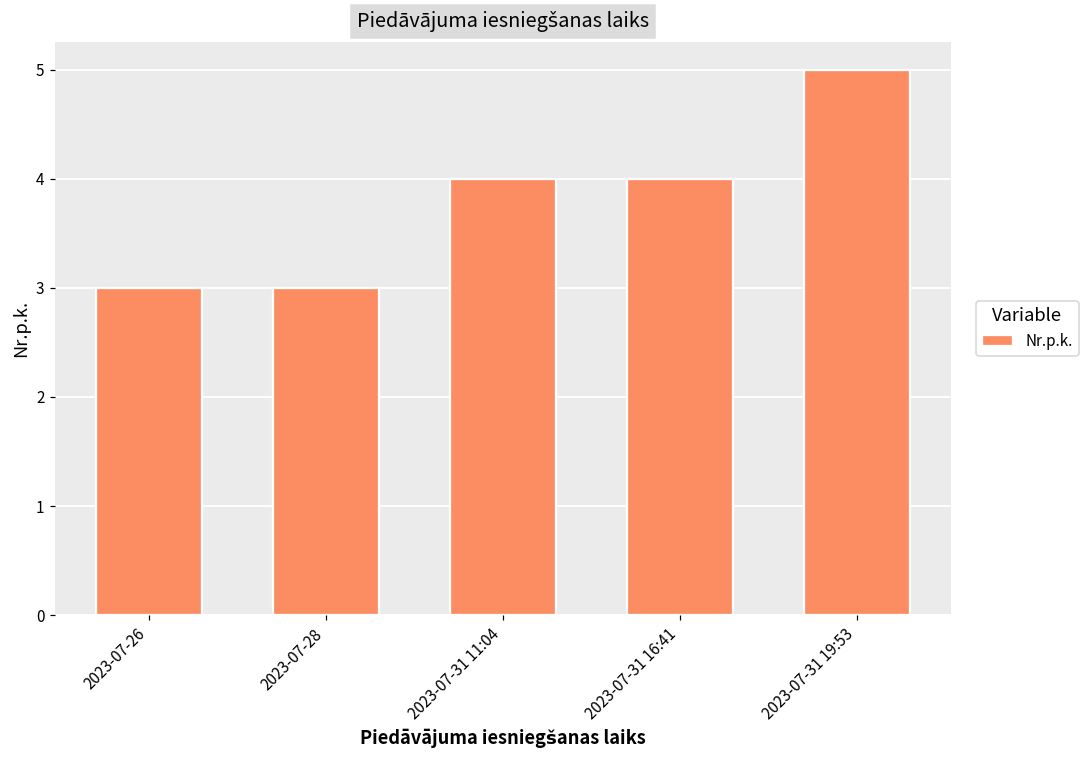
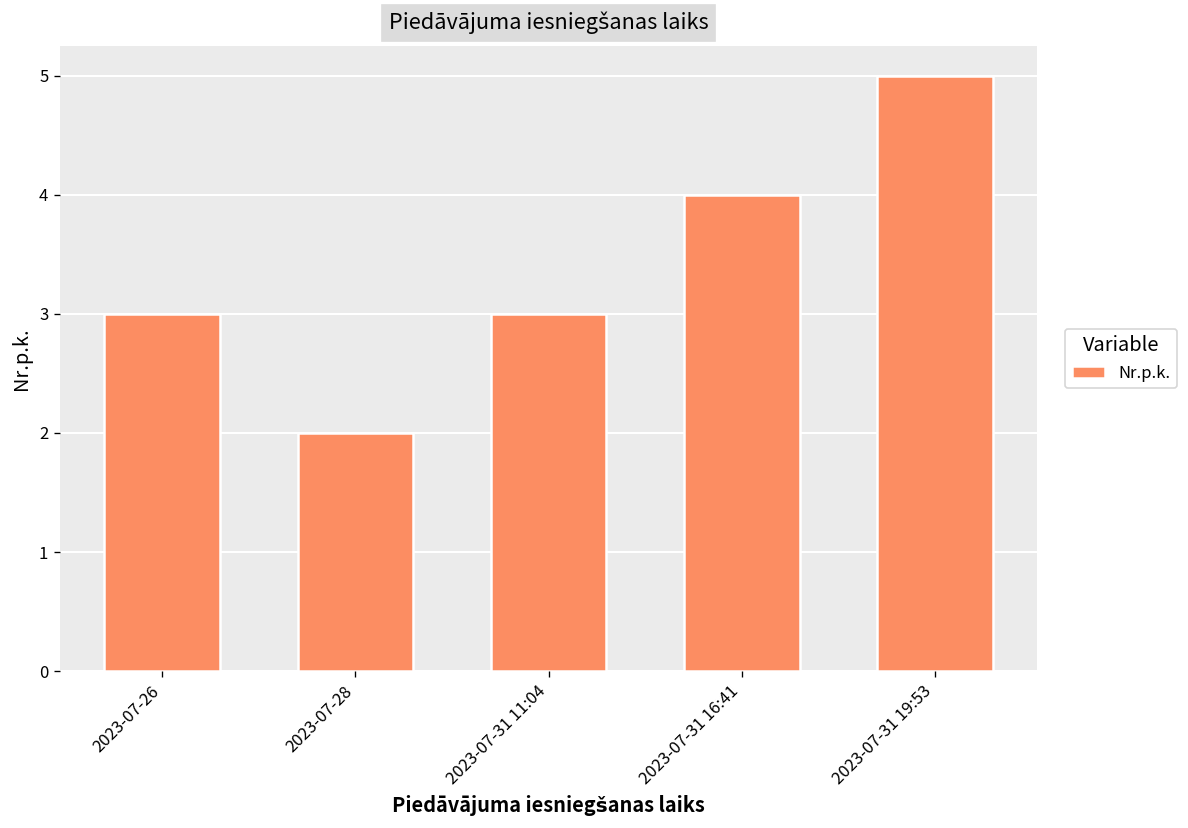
2023-07-28: 3 -> 2
2023-07-31 11:04: 4 -> 3
